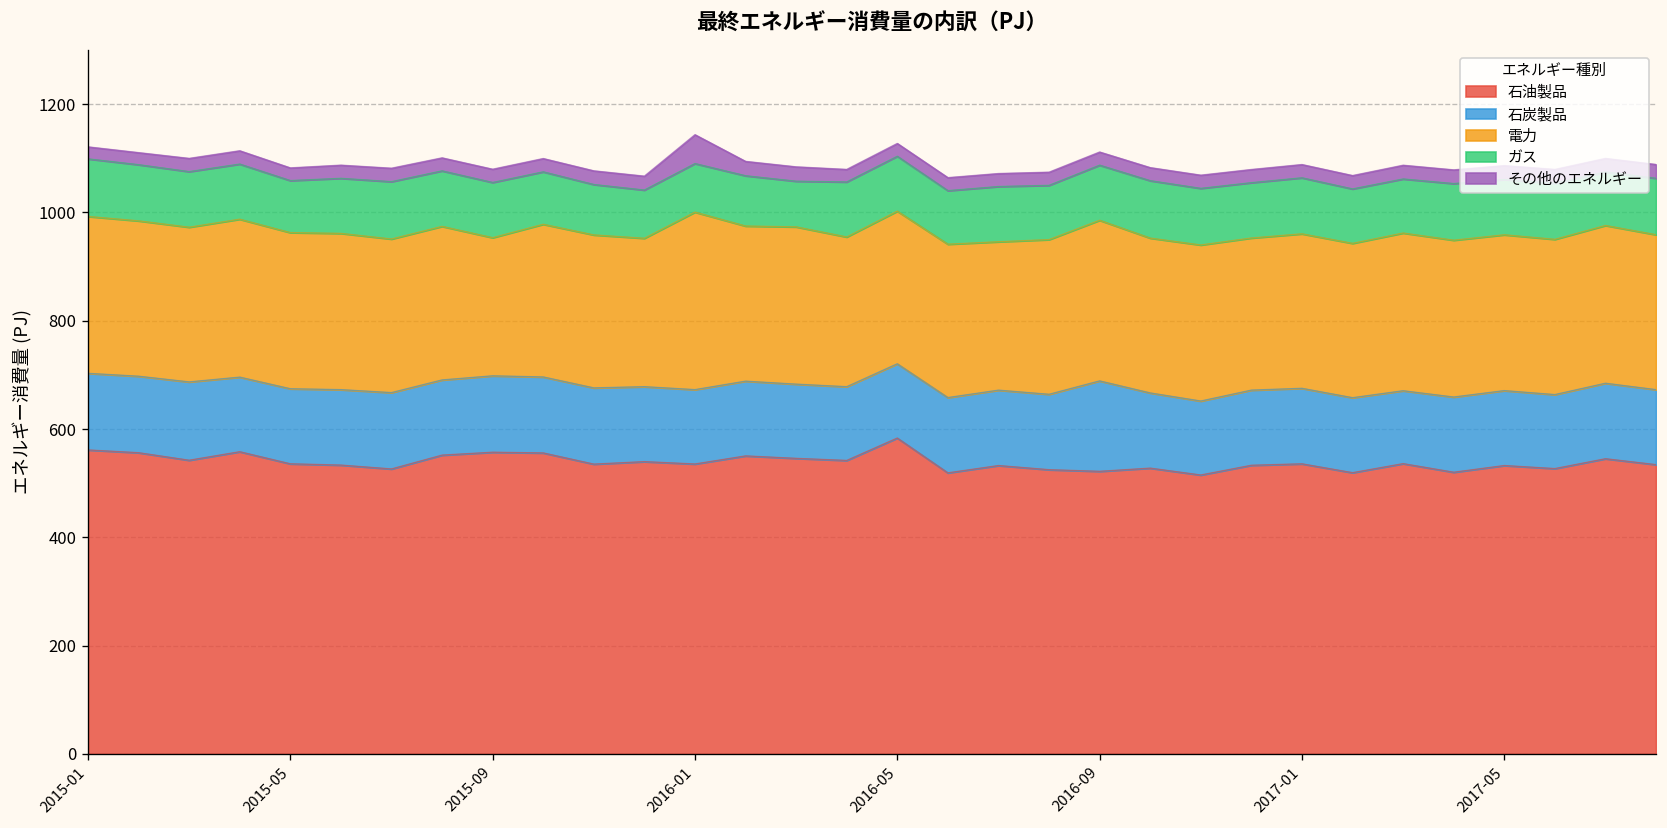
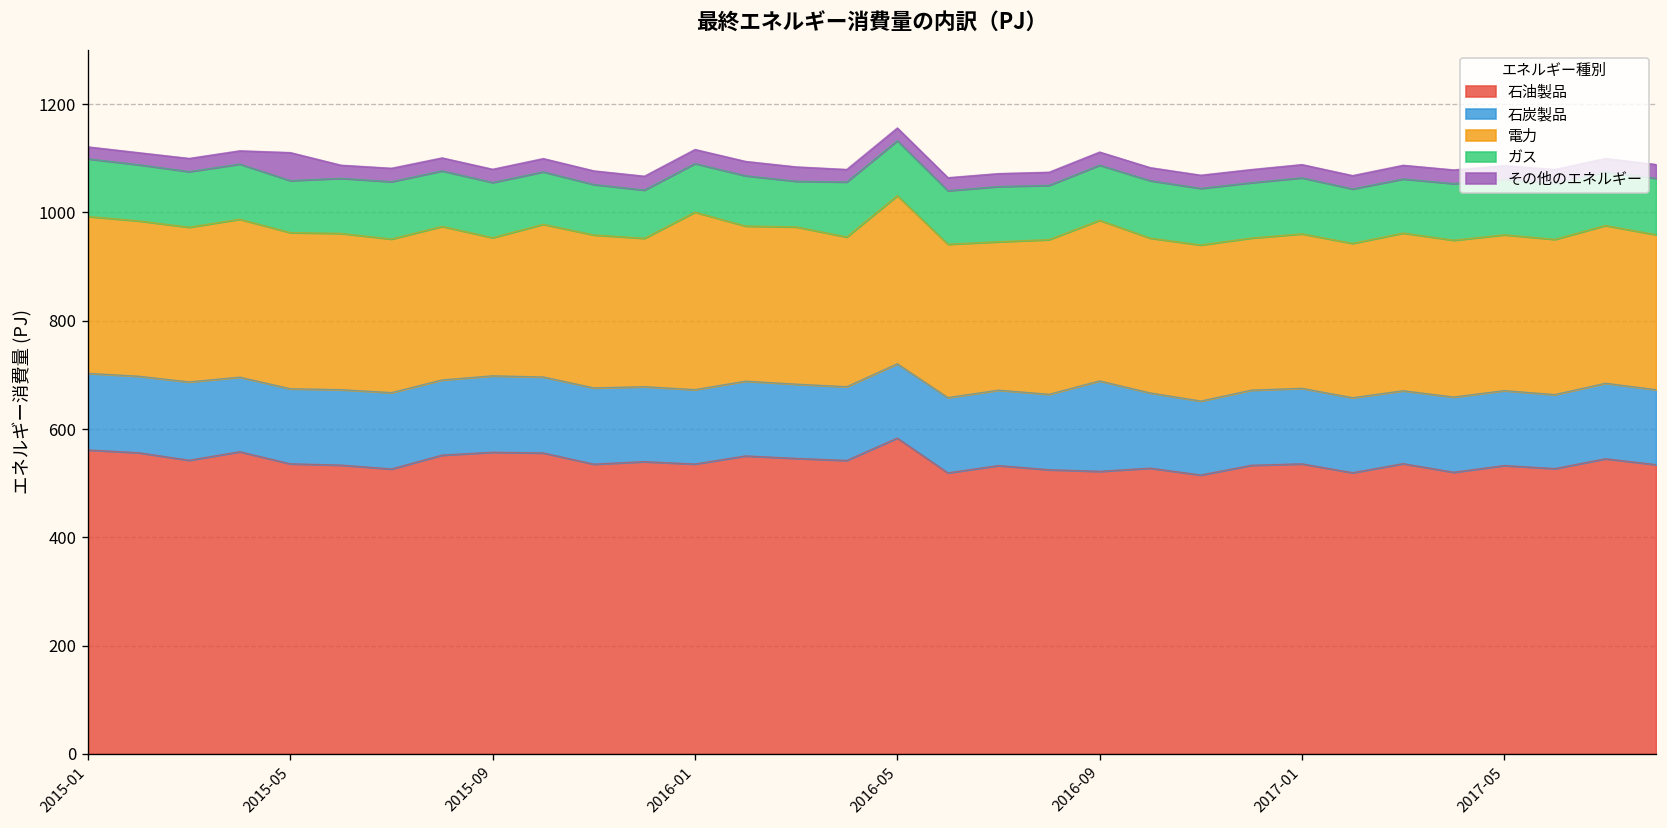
その他のエネルギー, 2015-05: 20 -> 50
その他のエネルギー, 2016-01: 50 -> 30
電力, 2016-05: 280 -> 310
